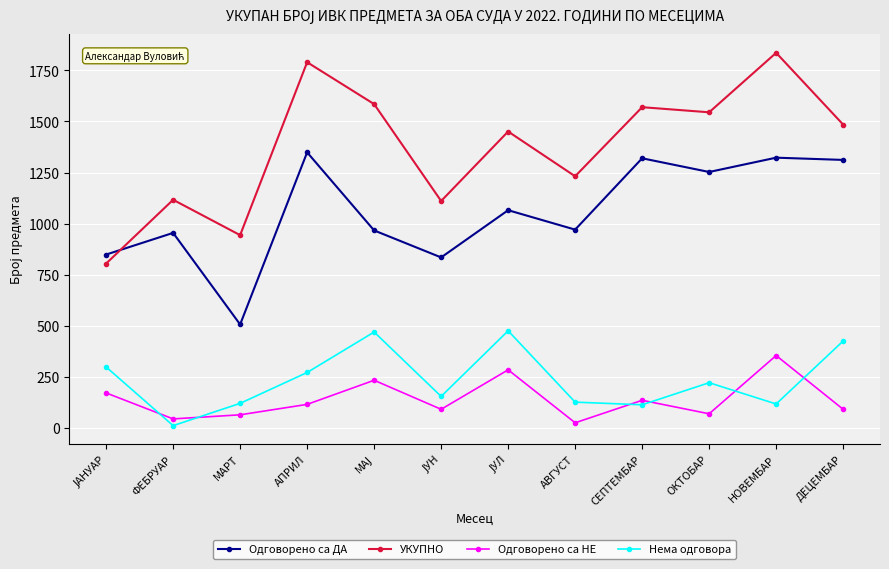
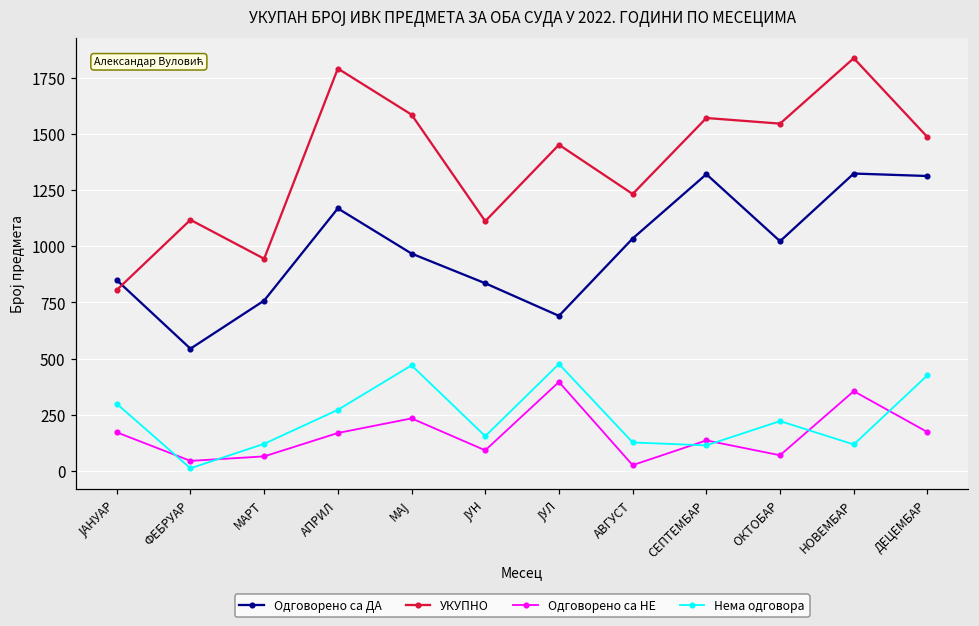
Одговорено са ДА, ФЕБРУАР: 960 -> 540
Одговорено са ДА, МАРТ: 510 -> 760
Одговорено са ДА, АПРИЛ: 1350 -> 1170
Одговорено са НЕ, АПРИЛ: 120 -> 170
Одговорено са ДА, ЈУЛ: 1070 -> 690
Одговорено са НЕ, ЈУЛ: 290 -> 400
Одговорено са ДА, АВГУСТ: 970 -> 1030
Одговорено са ДА, ОКТОБАР: 1250 -> 1020
Одговорено са НЕ, ДЕЦЕМБАР: 90 -> 170
